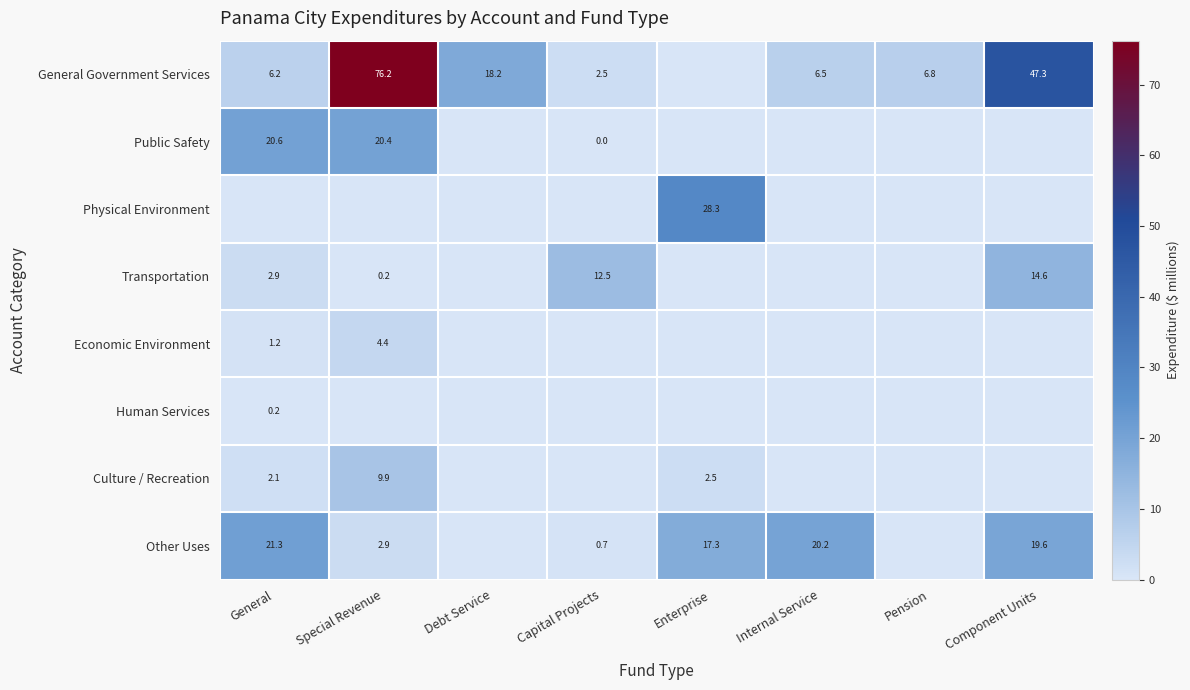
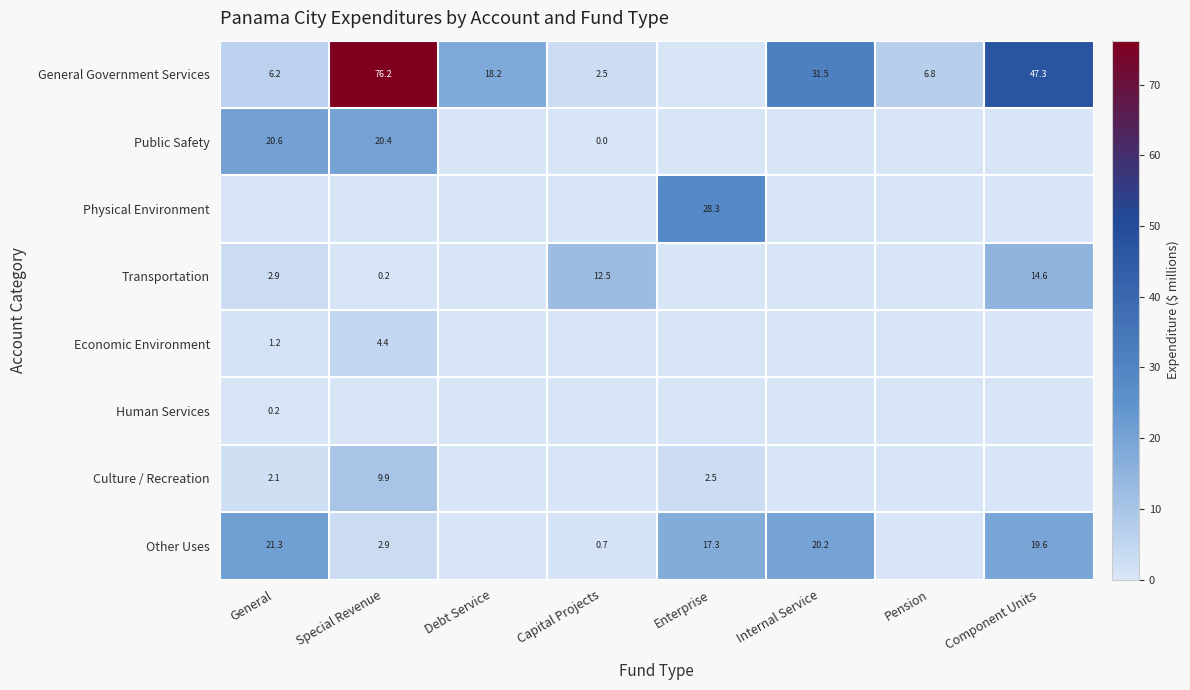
General Government Services, Internal Service: 6.5 -> 31.5
